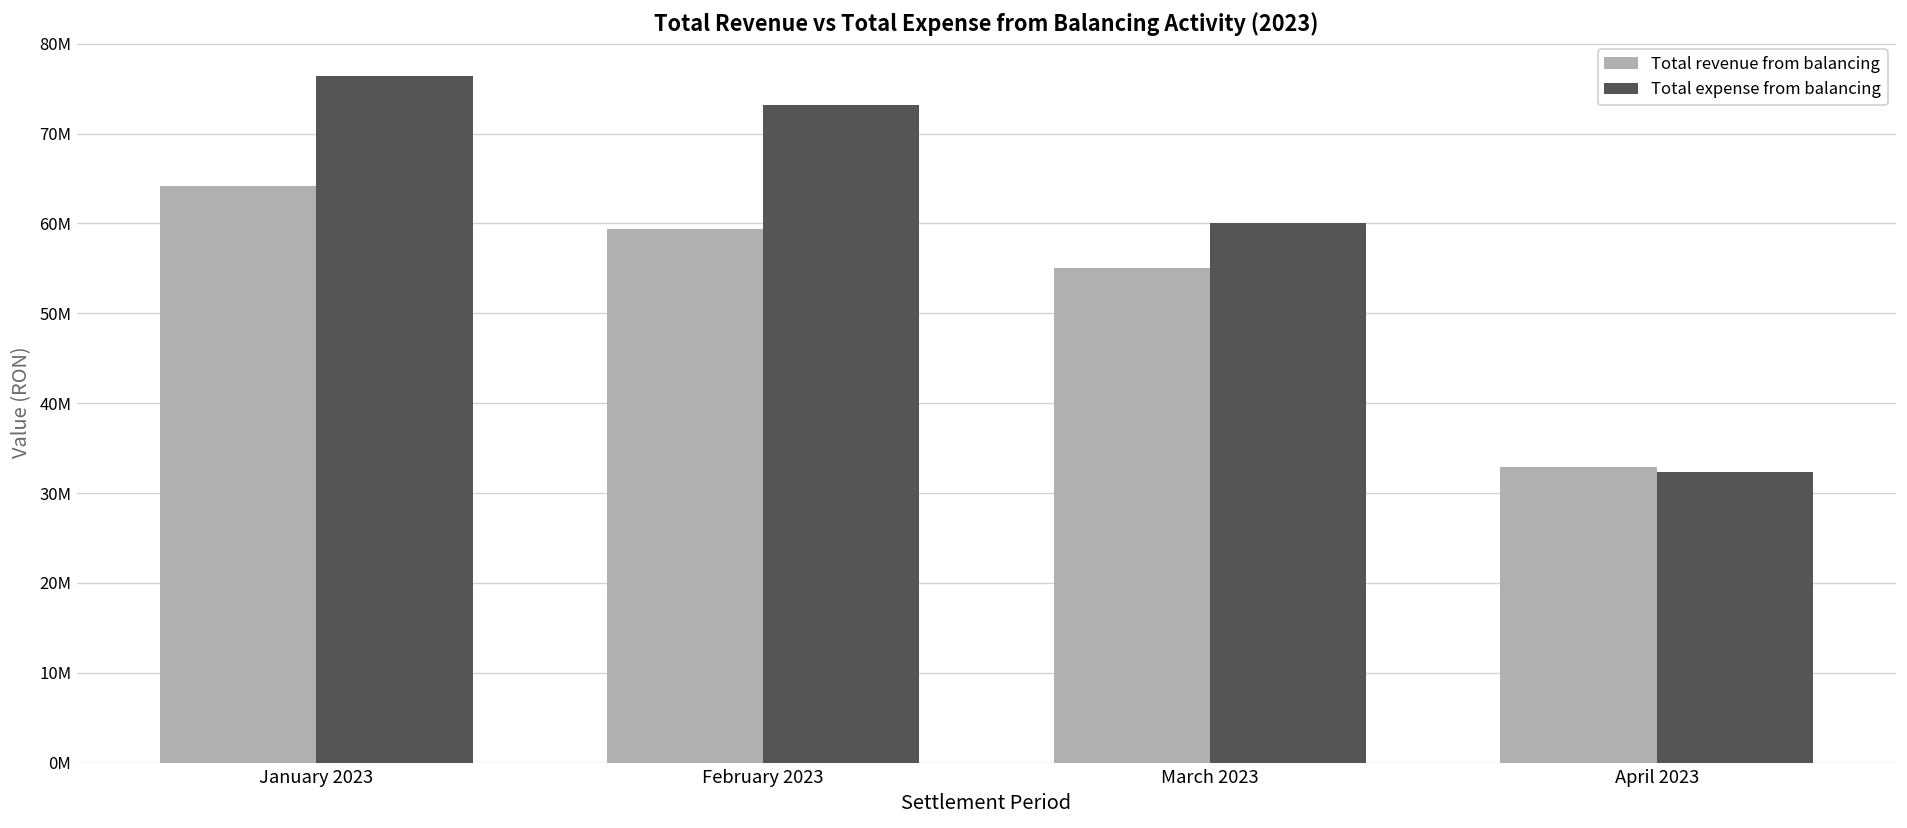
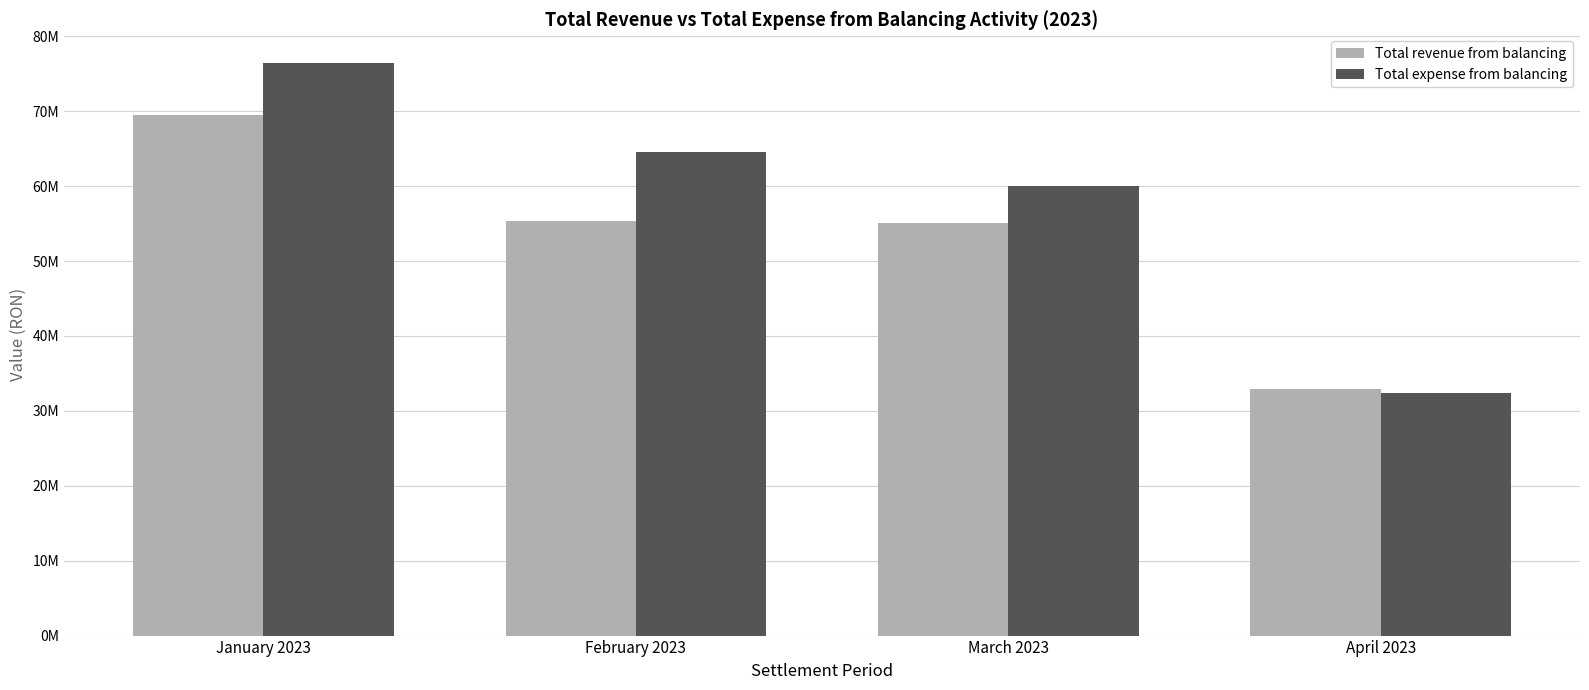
Total revenue from balancing, January 2023: 64000000 -> 70000000
Total revenue from balancing, February 2023: 59000000 -> 55000000
Total expense from balancing, February 2023: 73000000 -> 65000000
